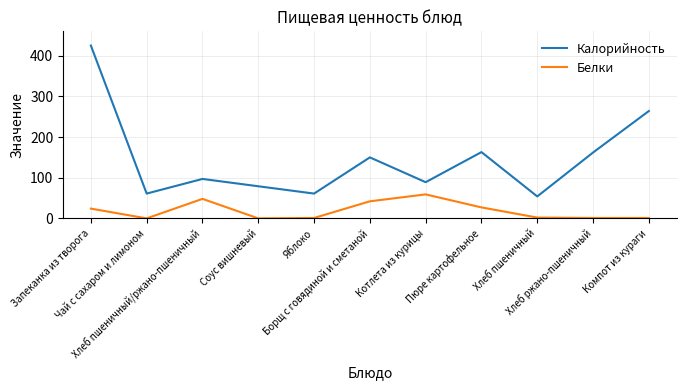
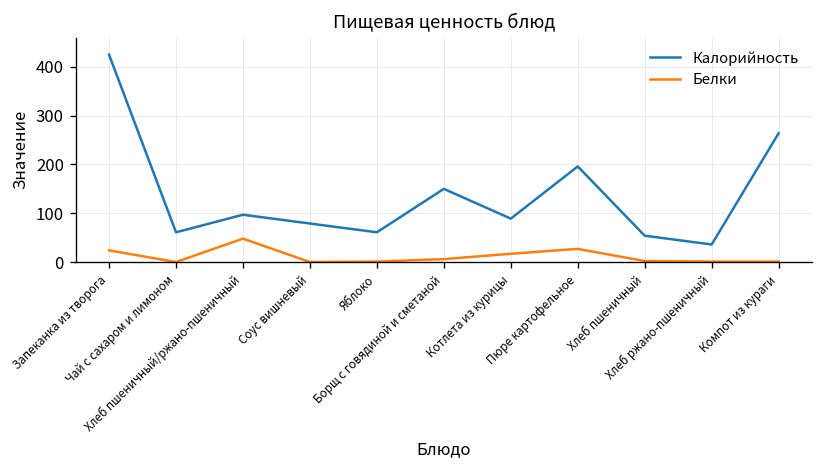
Белки, Борщ с говядиной и сметаной: 40 -> 10
Белки, Котлета из курицы: 60 -> 20
Калорийность, Пюре картофельное: 160 -> 200
Калорийность, Хлеб ржано-пшеничный: 160 -> 40
